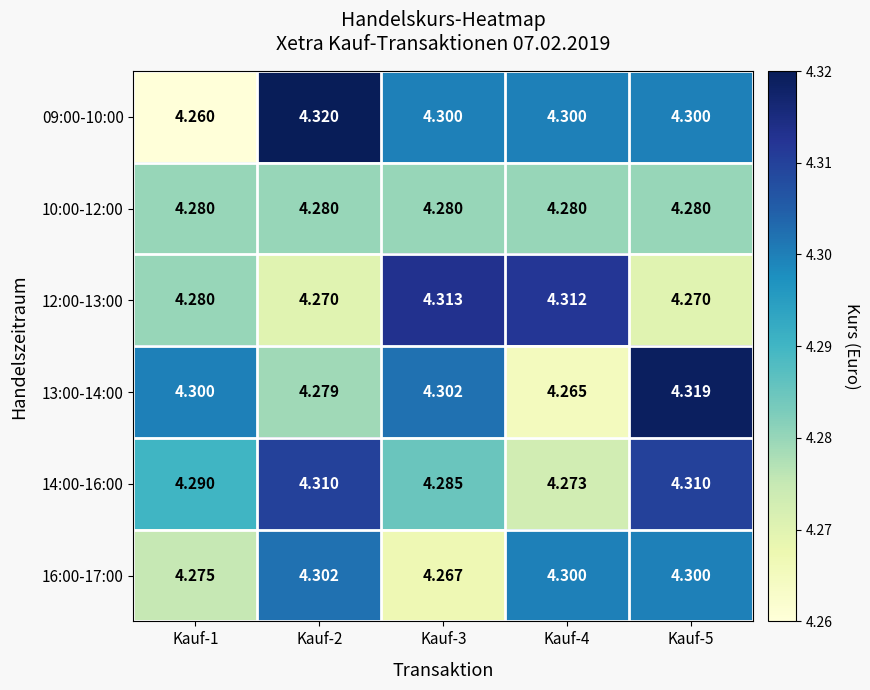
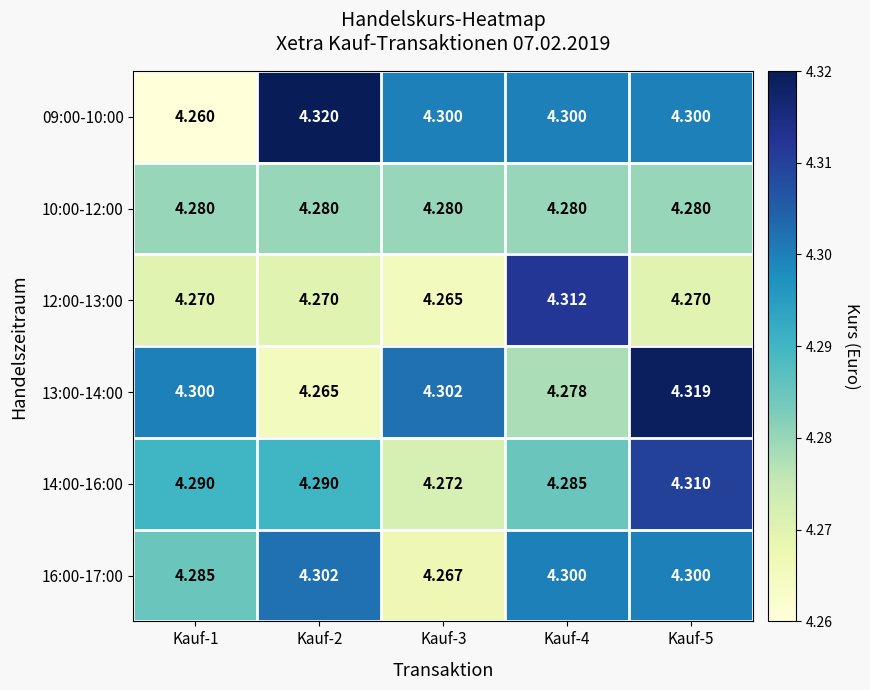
12:00-13:00, Kauf-1: 4.280 -> 4.270
12:00-13:00, Kauf-3: 4.313 -> 4.265
13:00-14:00, Kauf-2: 4.279 -> 4.265
13:00-14:00, Kauf-4: 4.265 -> 4.278
14:00-16:00, Kauf-2: 4.310 -> 4.290
14:00-16:00, Kauf-3: 4.285 -> 4.272
14:00-16:00, Kauf-4: 4.273 -> 4.285
16:00-17:00, Kauf-1: 4.275 -> 4.285
